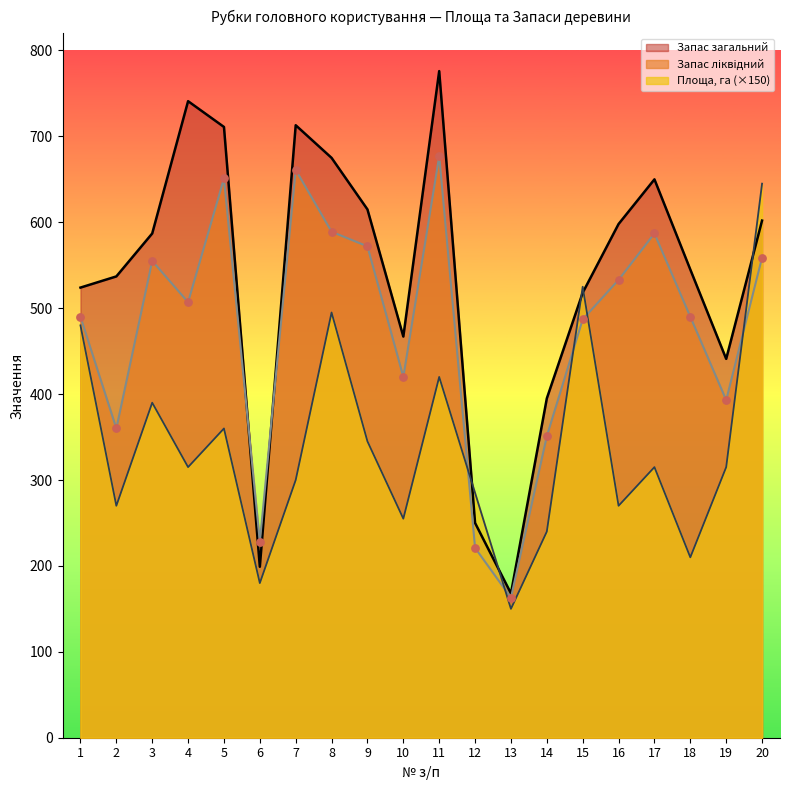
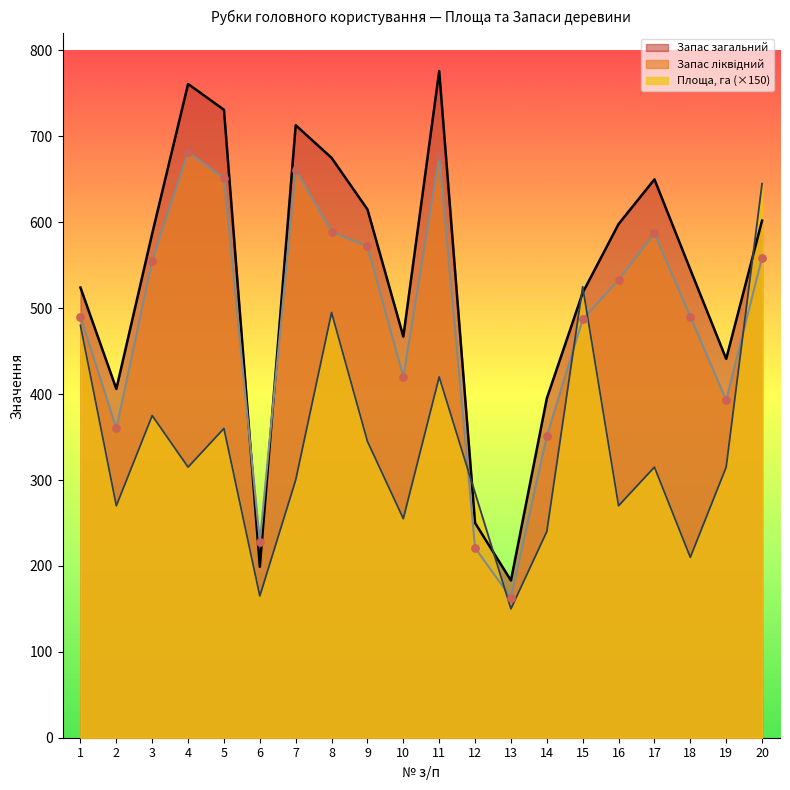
Запас загальний, 2: 540 -> 410
Площа, га (×150), 3: 390 -> 380
Запас загальний, 4: 740 -> 760
Запас ліквідний, 4: 510 -> 680
Запас загальний, 5: 710 -> 730
Площа, га (×150), 6: 180 -> 170
Запас загальний, 13: 170 -> 180
